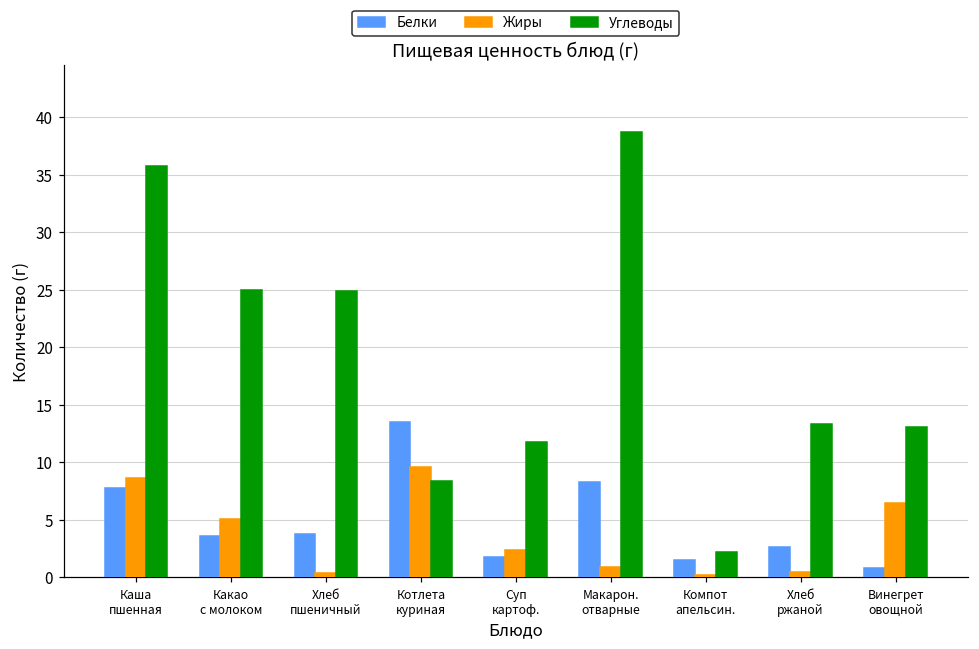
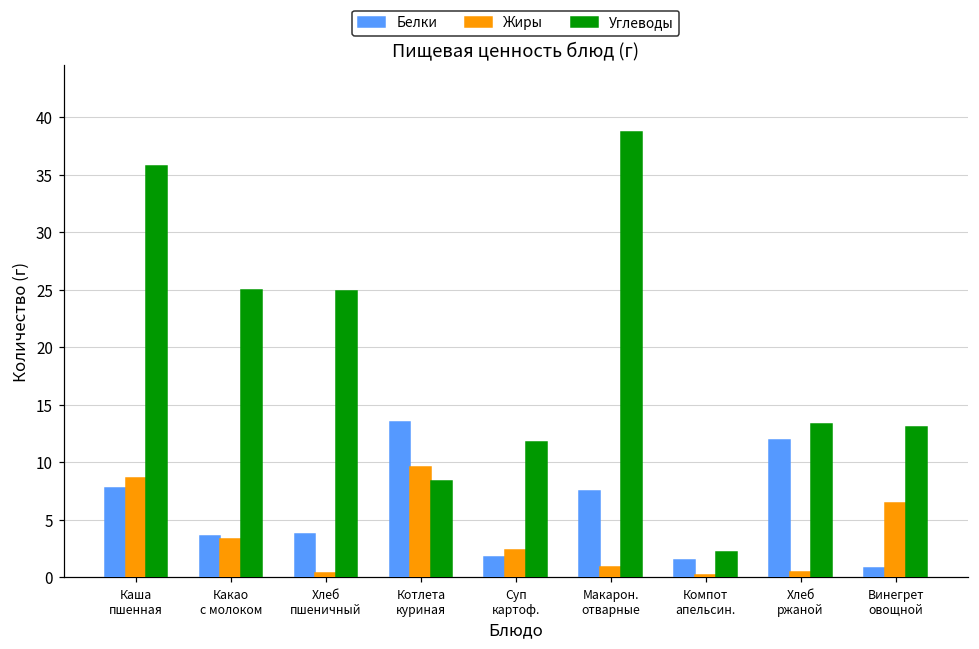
Жиры, Какао с молоком: 5.1 -> 3.3
Белки, Макарон. отварные: 8.3 -> 7.5
Белки, Хлеб ржаной: 2.6 -> 11.9
